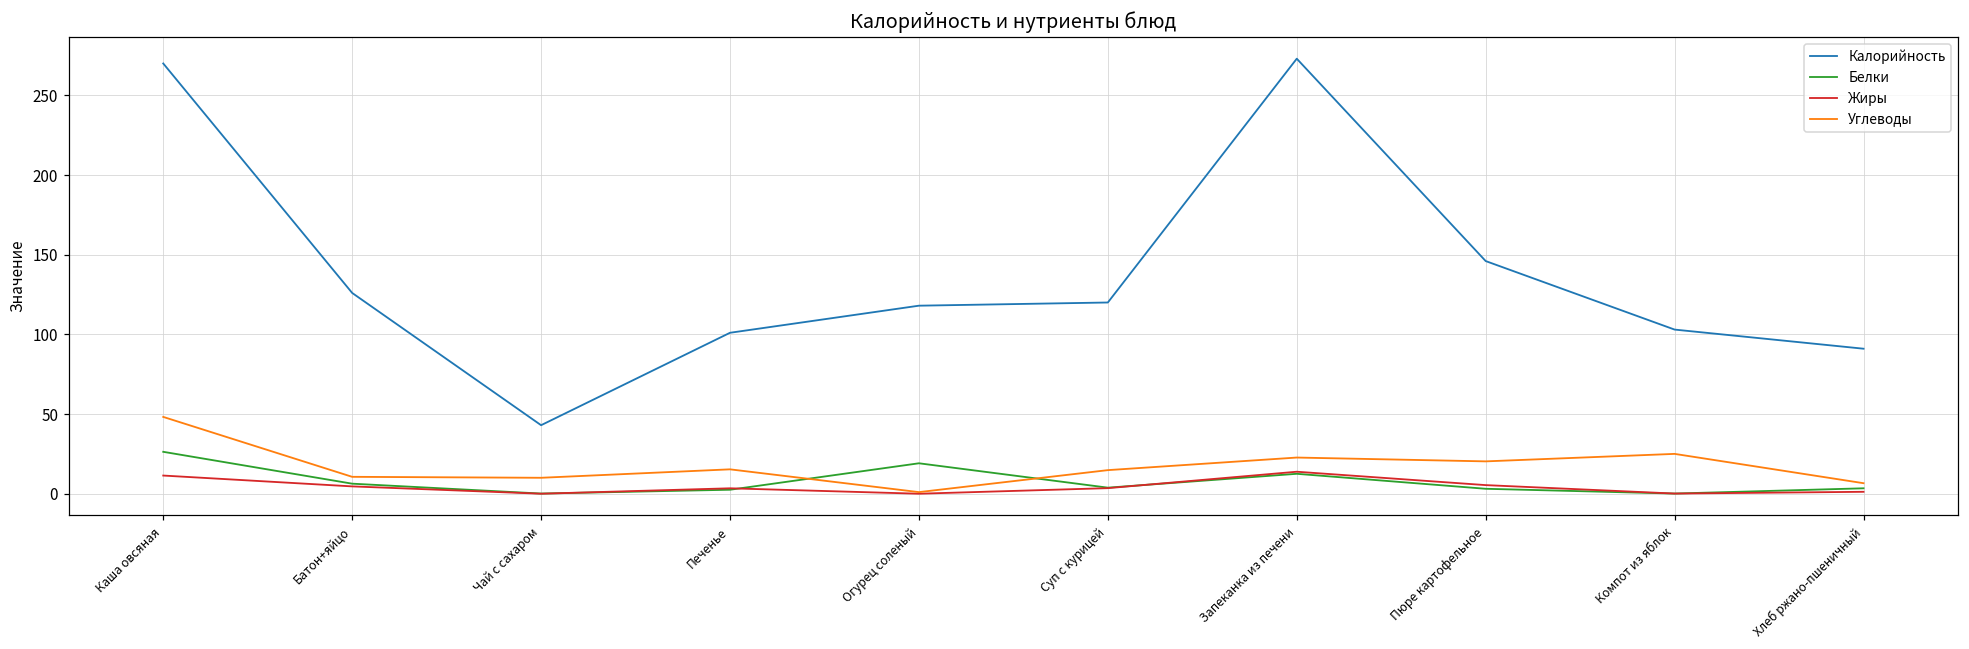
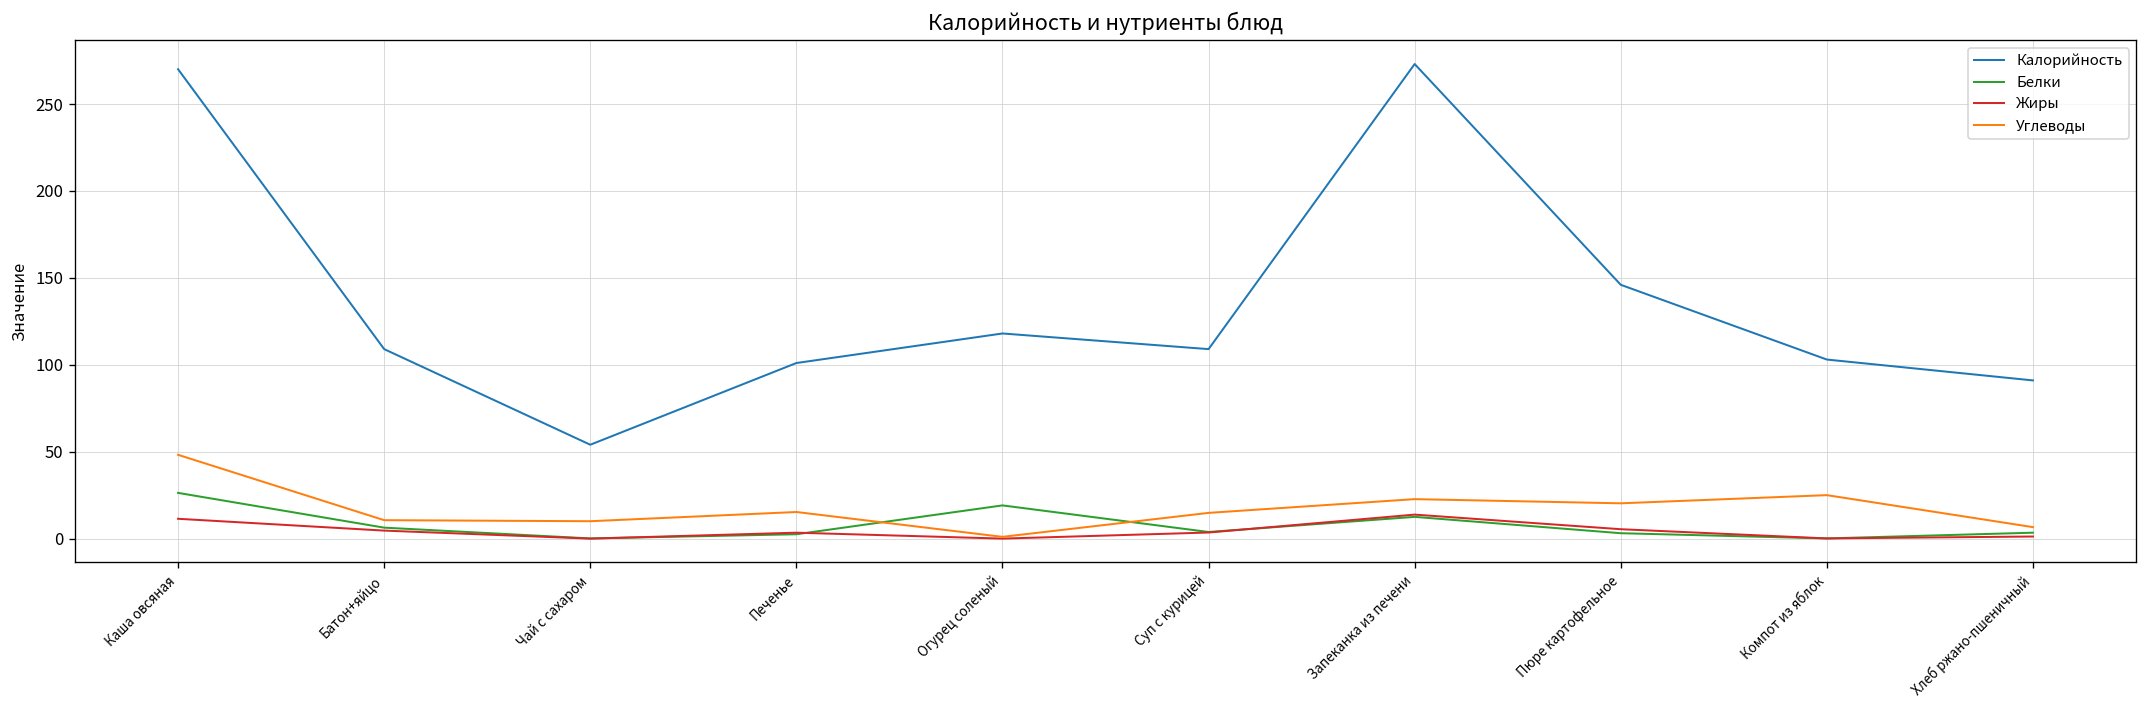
Калорийность, Батон+яйцо: 126 -> 109
Калорийность, Чай с сахаром: 43 -> 54
Калорийность, Суп с курицей: 120 -> 109
